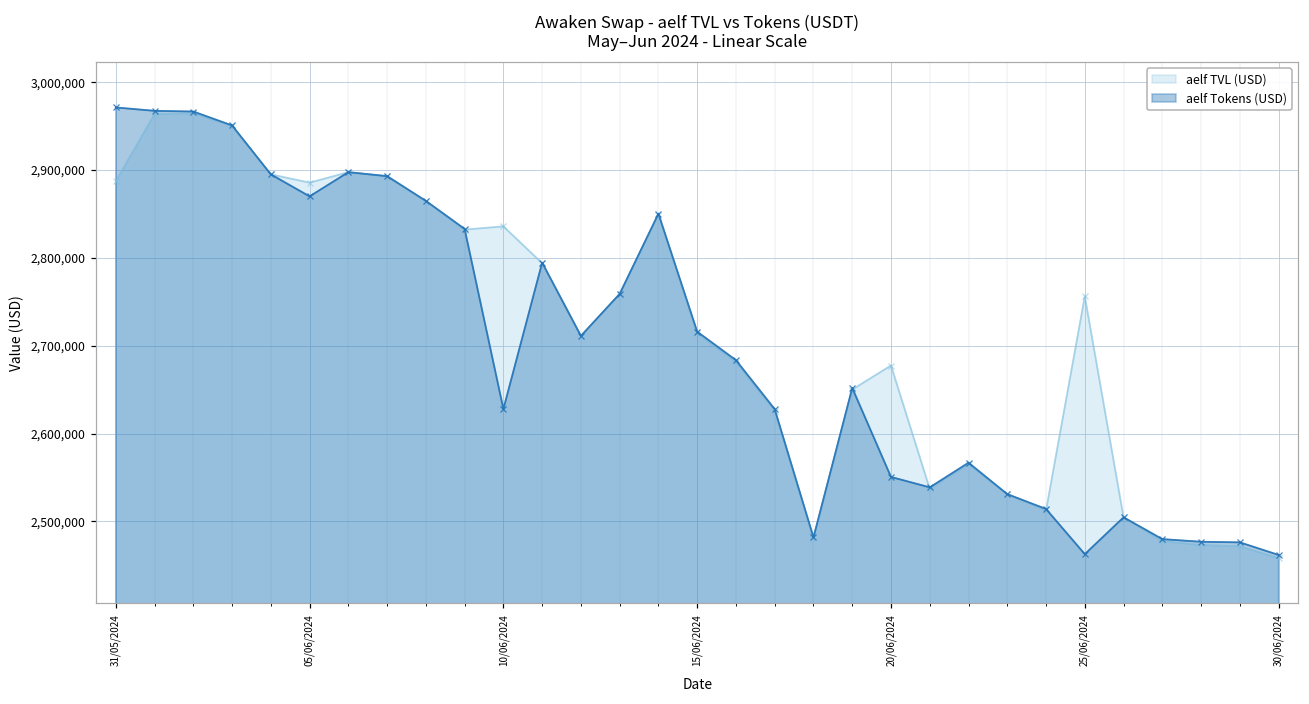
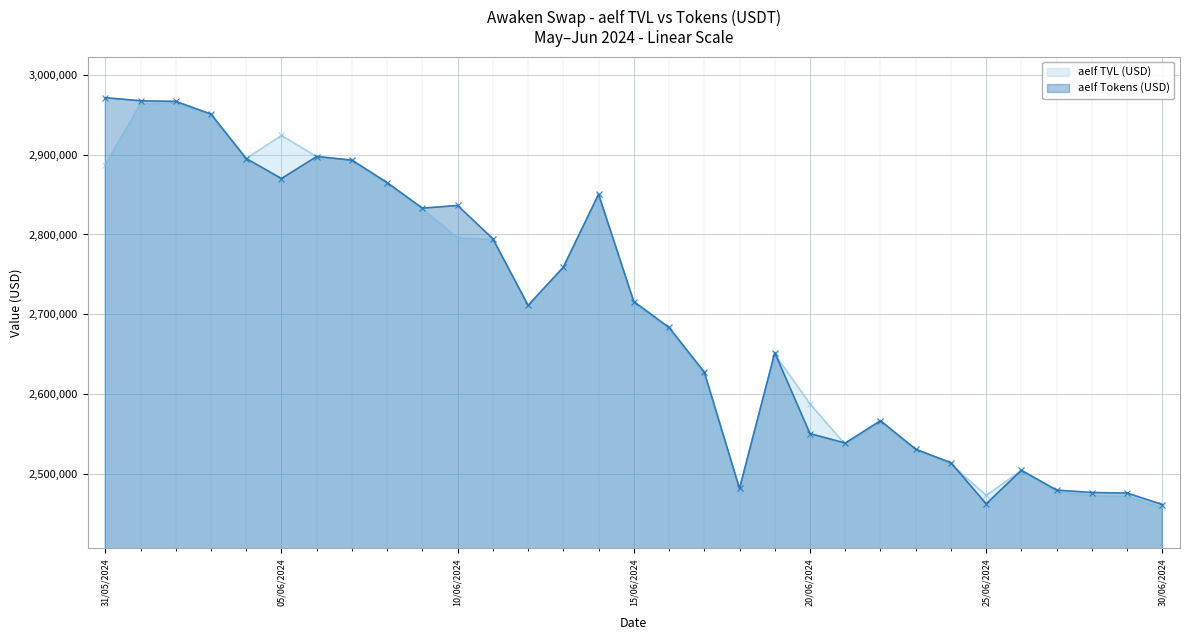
aelf TVL (USD), 05/06/2024: 2,890,000 -> 2,920,000
aelf TVL (USD), 10/06/2024: 2,840,000 -> 2,800,000
aelf Tokens (USD), 10/06/2024: 2,630,000 -> 2,840,000
aelf TVL (USD), 20/06/2024: 2,680,000 -> 2,590,000
aelf TVL (USD), 25/06/2024: 2,760,000 -> 2,470,000
